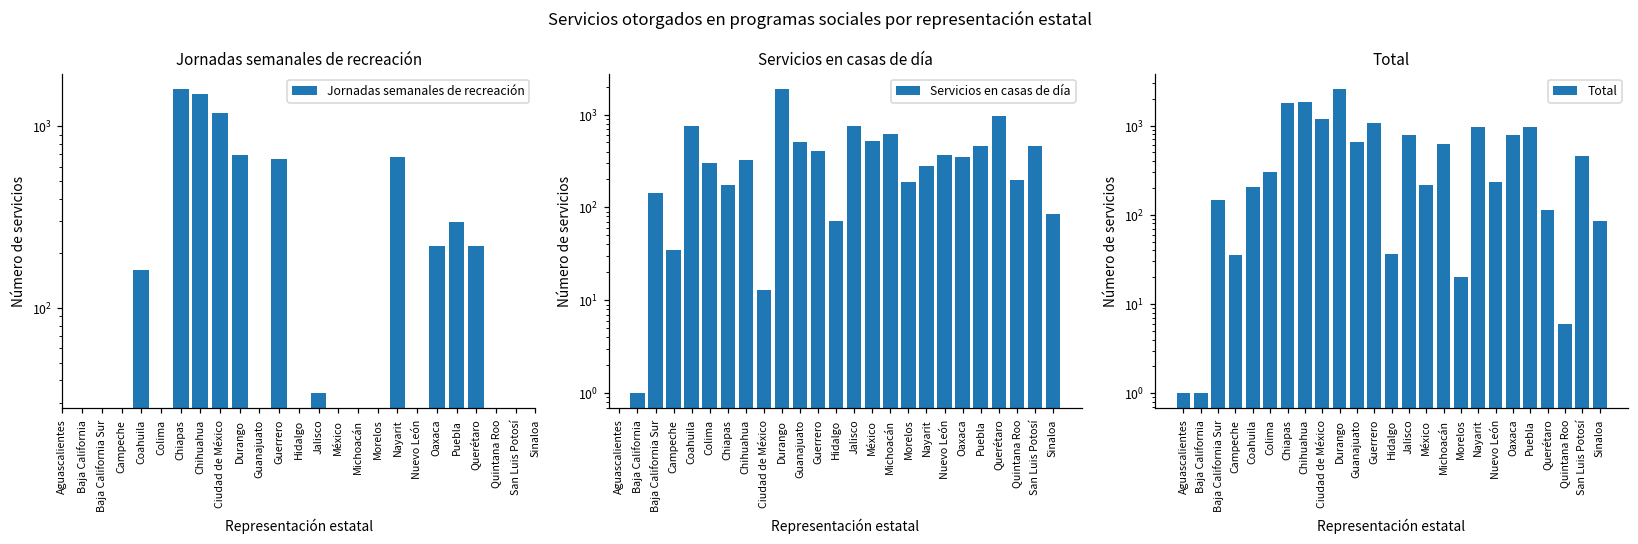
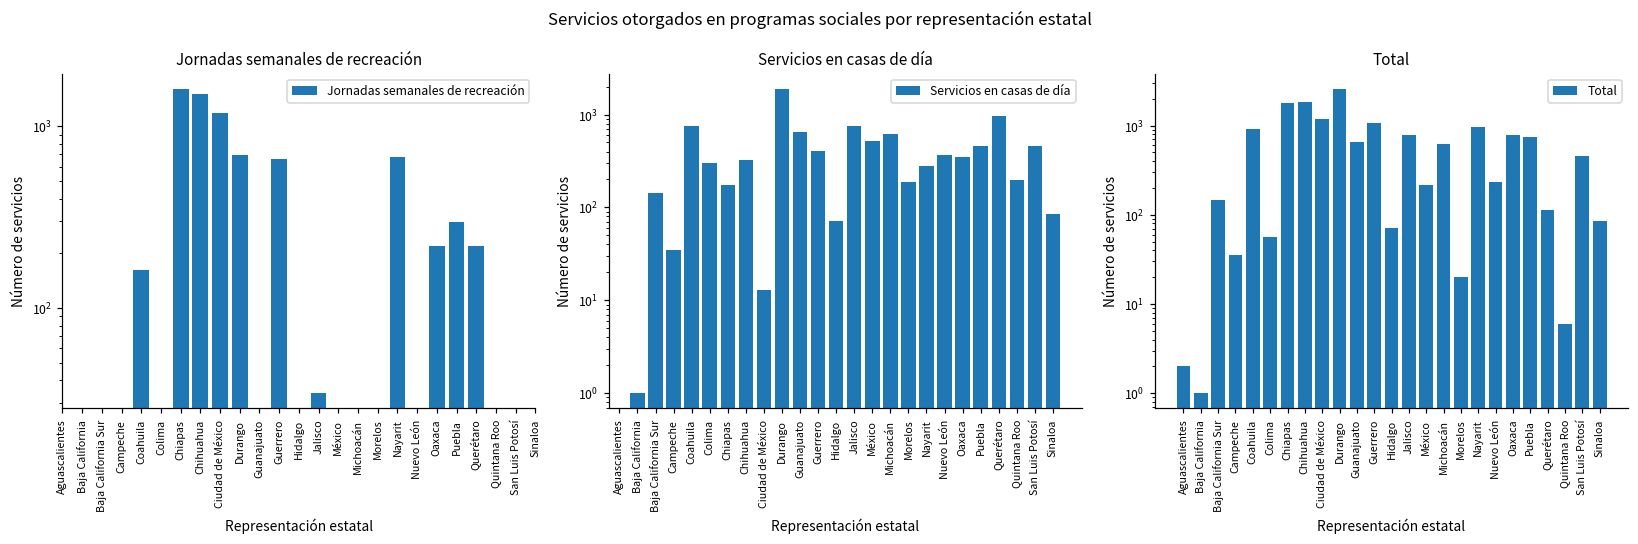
Servicios en casas de día, Guanajuato: 500 -> 700
Total, Aguascalientes: 1 -> 2
Total, Coahuila: 210 -> 900
Total, Colima: 300 -> 60
Total, Hidalgo: 40 -> 70
Total, Puebla: 1000 -> 800
